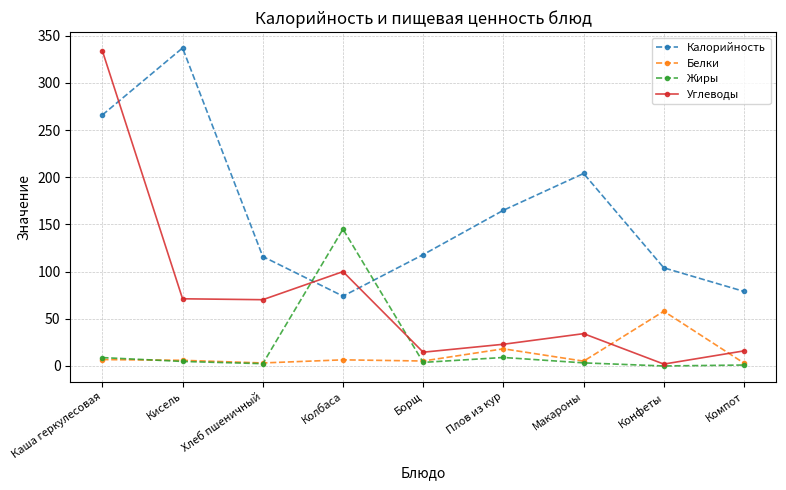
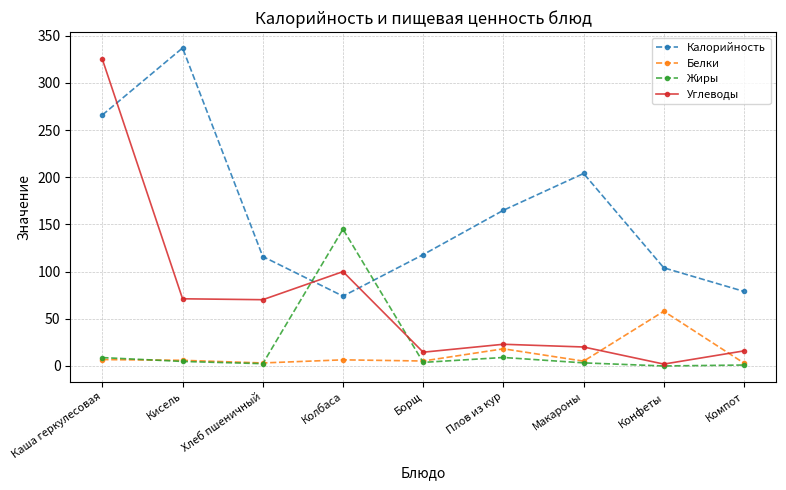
Углеводы, Каша геркулесовая: 334 -> 325
Углеводы, Макароны: 30 -> 20
